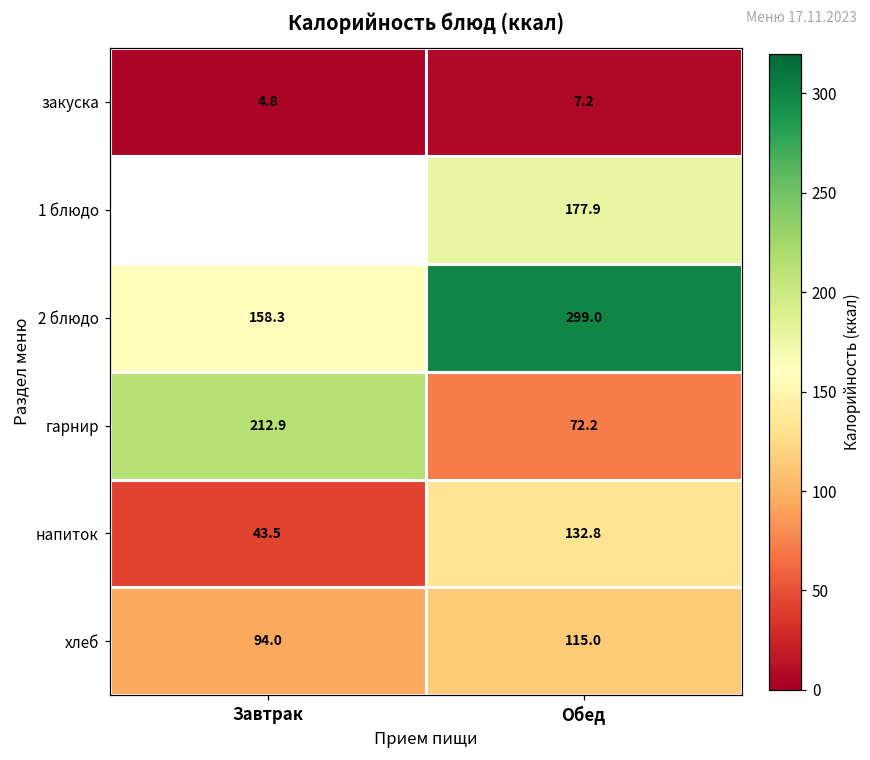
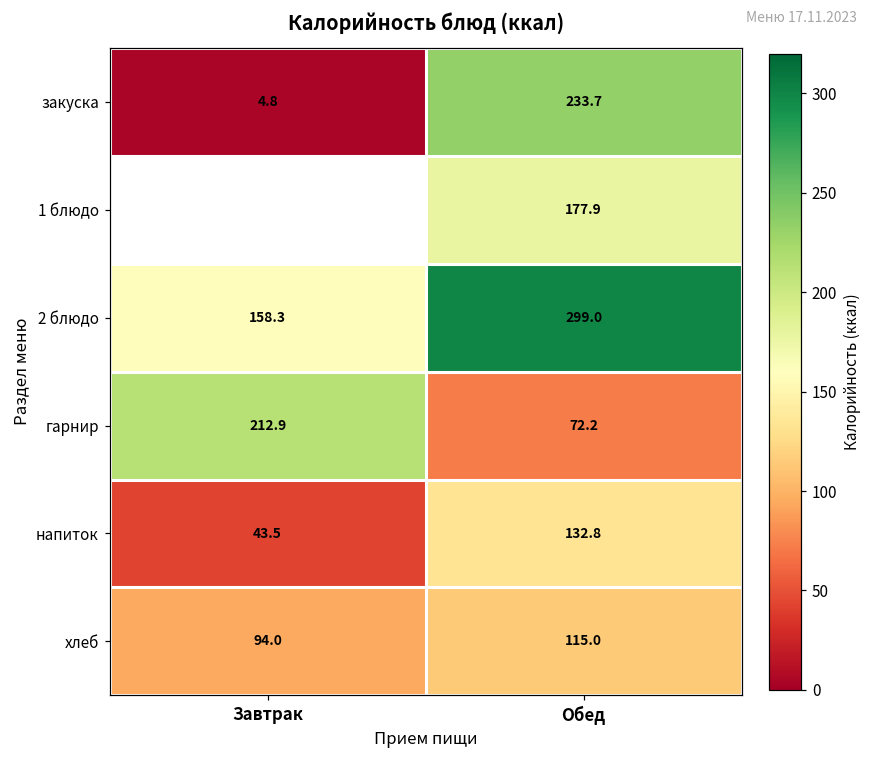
закуска, Обед: 7.2 -> 233.7
